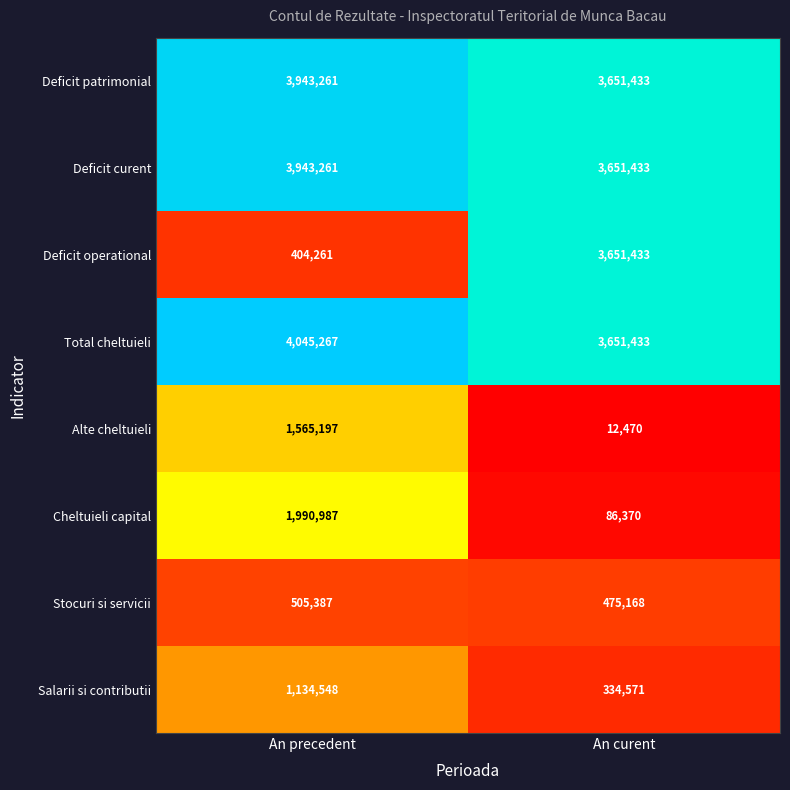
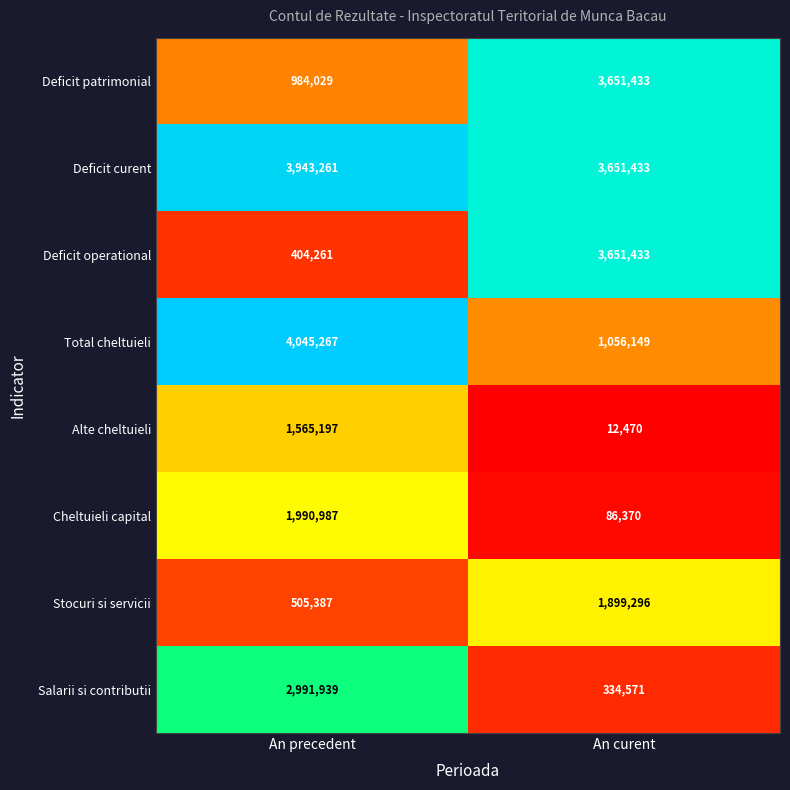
Deficit patrimonial, An precedent: 3,943,261 -> 984,029
Total cheltuieli, An curent: 3,651,433 -> 1,056,149
Stocuri si servicii, An curent: 475,168 -> 1,899,296
Salarii si contributii, An precedent: 1,134,548 -> 2,991,939
